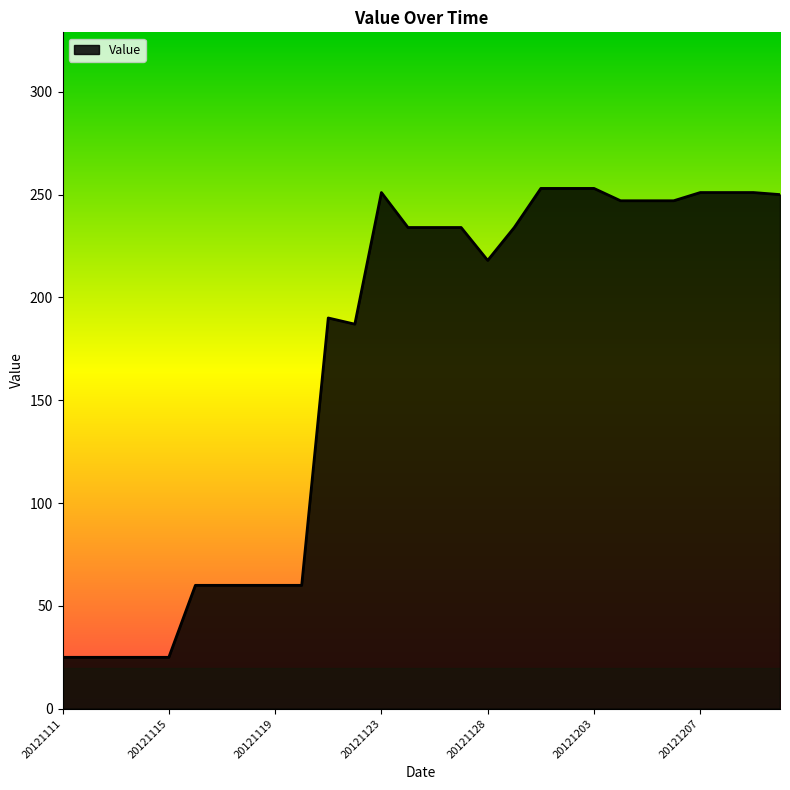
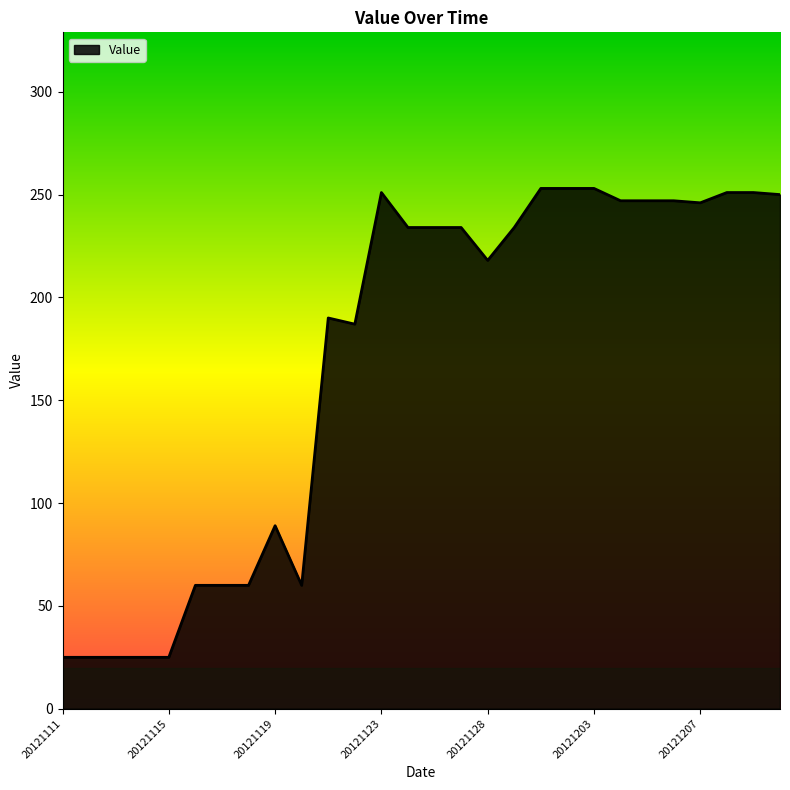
20121119: 60 -> 89
20121207: 251 -> 246
